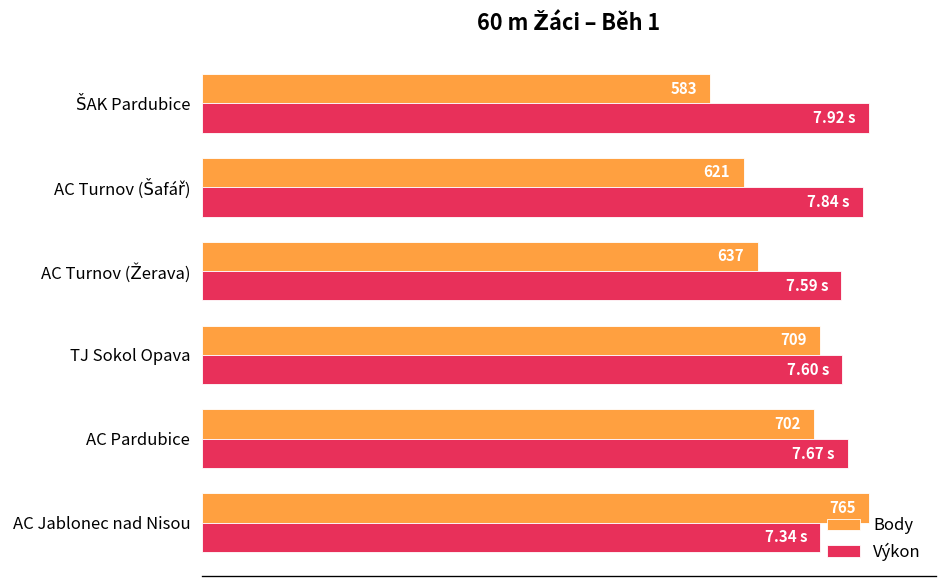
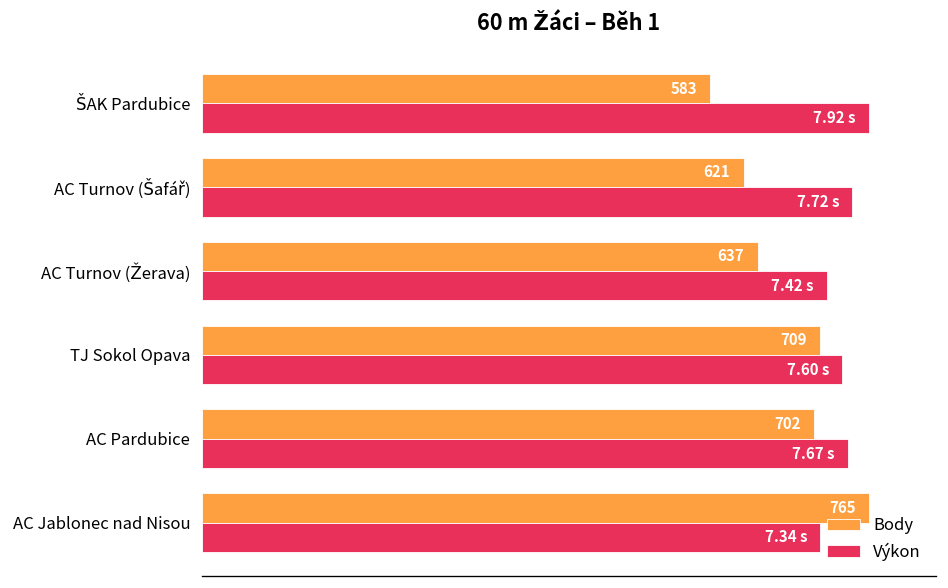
Výkon, AC Turnov (Šafář): 7.84 -> 7.72
Výkon, AC Turnov (Žerava): 7.59 -> 7.42
